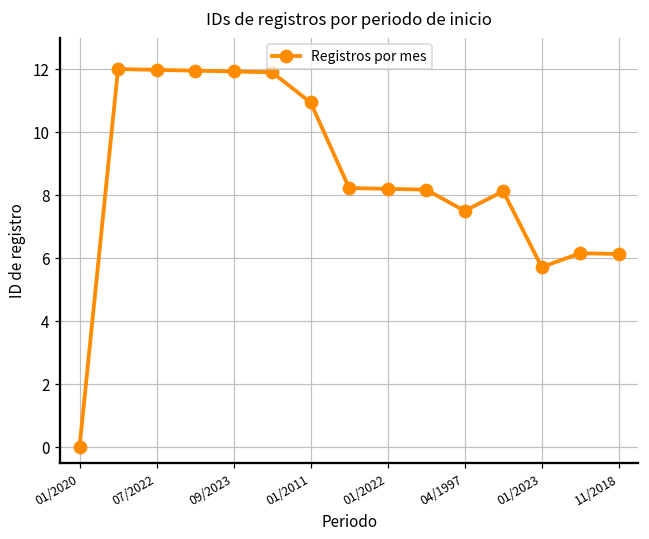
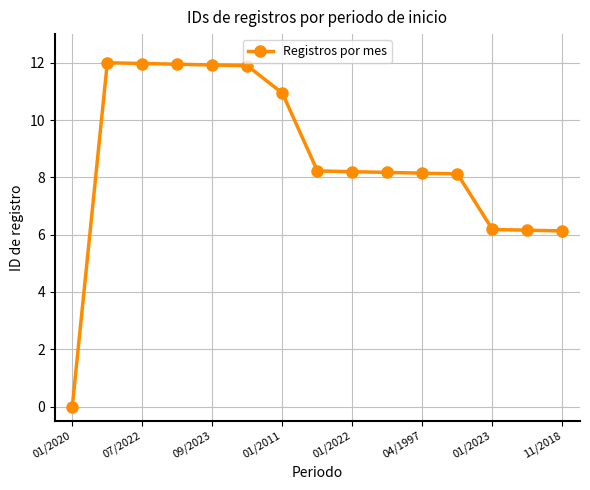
04/1997: 7.5 -> 8.1
01/2023: 5.7 -> 6.2
